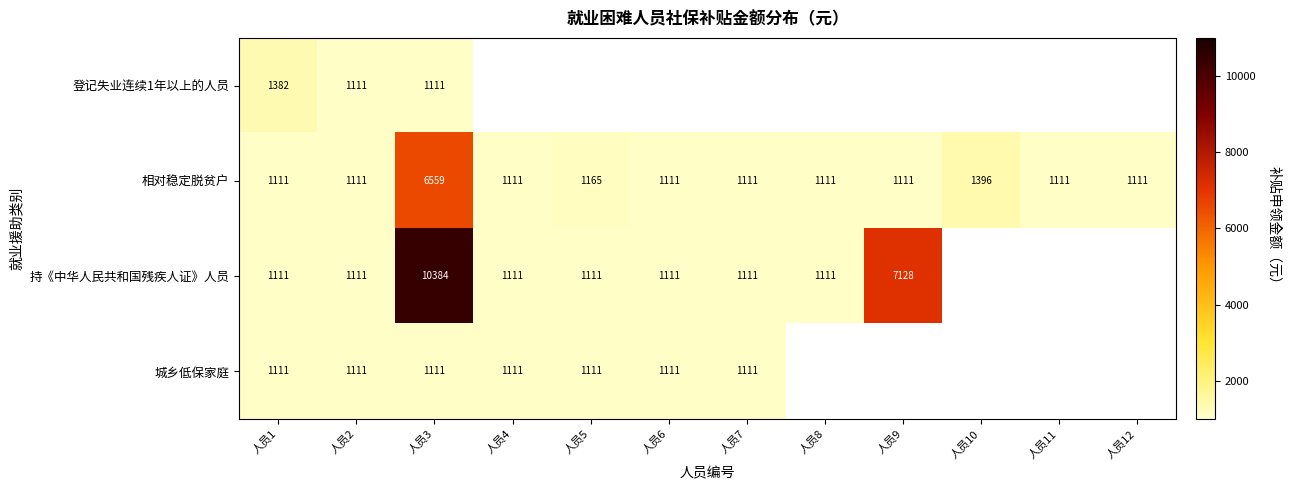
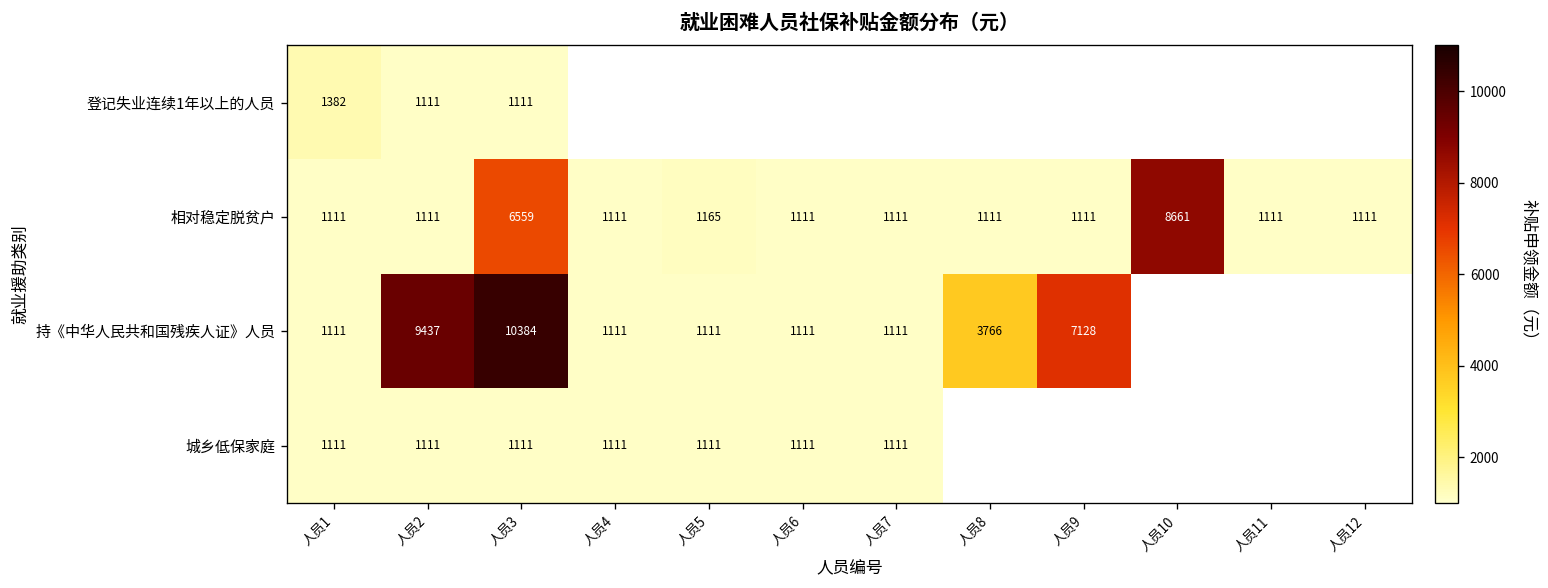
相对稳定脱贫户, 人员10: 1396 -> 8661
持《中华人民共和国残疾人证》人员, 人员2: 1111 -> 9437
持《中华人民共和国残疾人证》人员, 人员8: 1111 -> 3766
